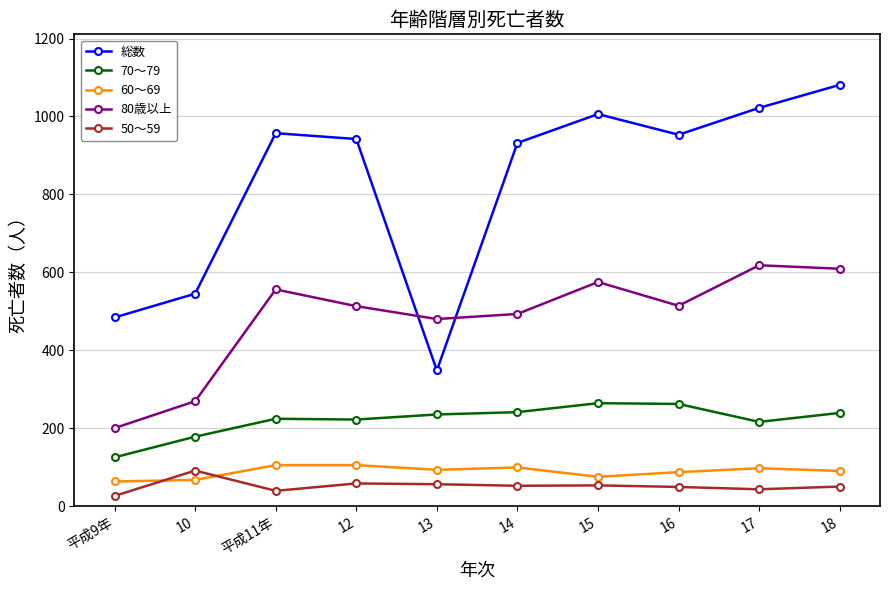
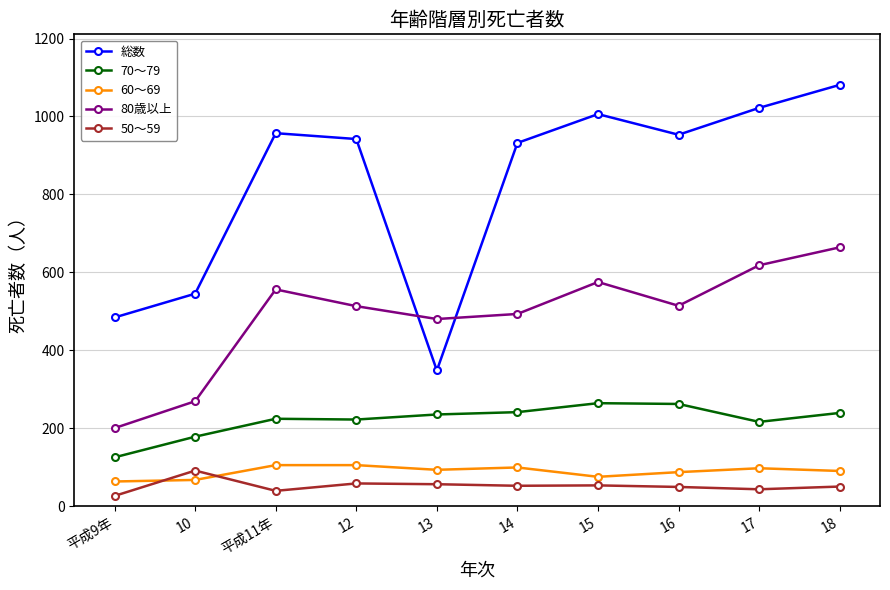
80歳以上, 18: 610 -> 660
